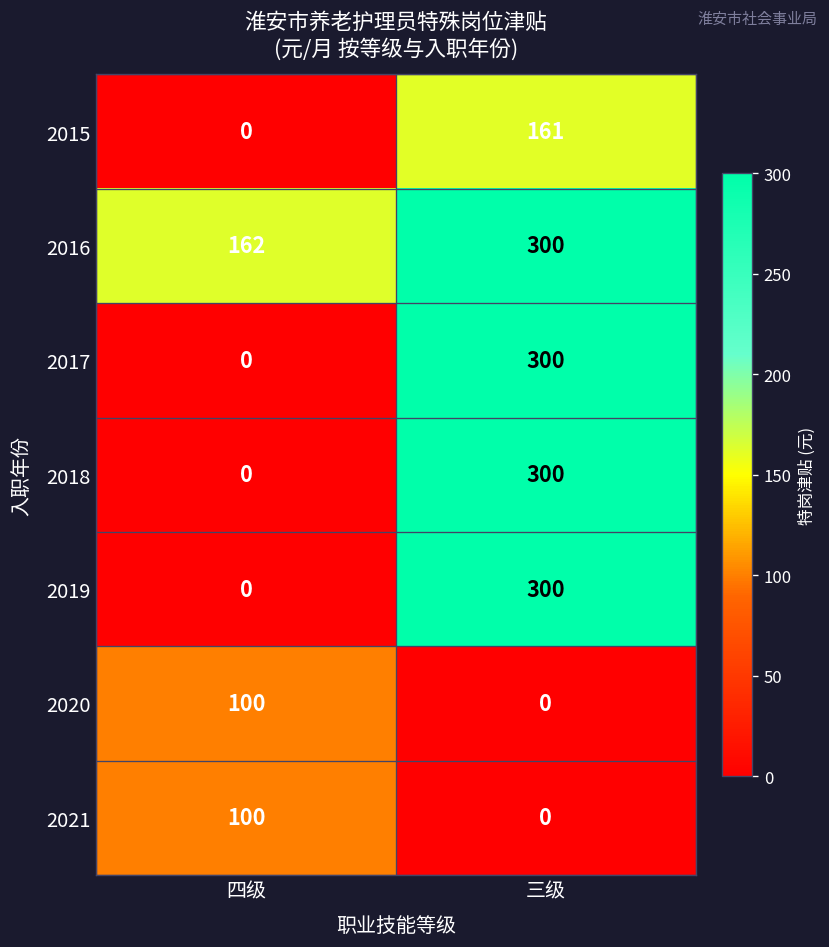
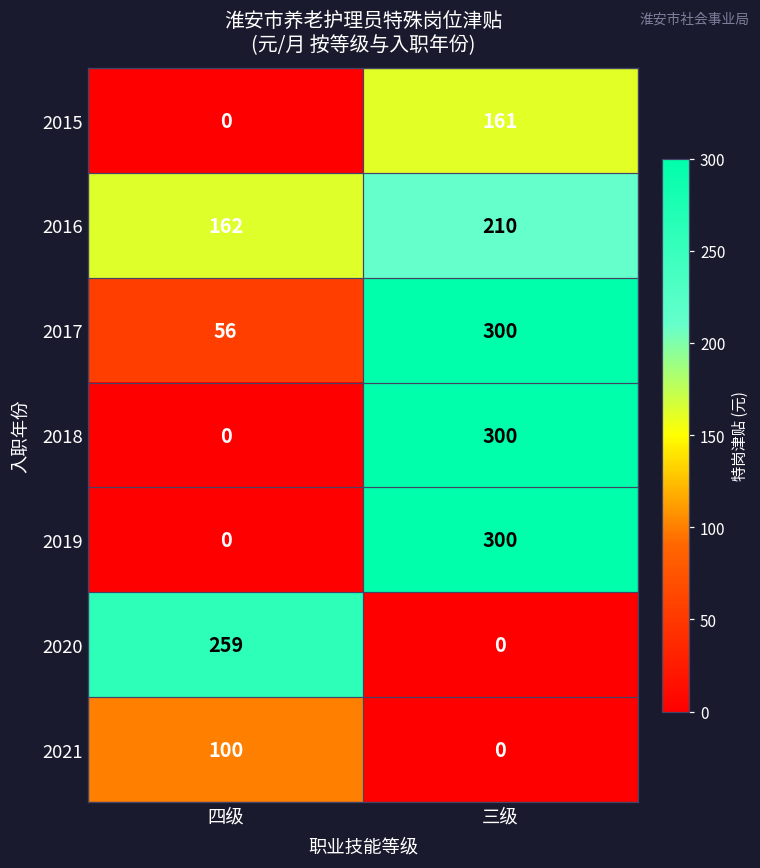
2016, 三级: 300 -> 210
2017, 四级: 0 -> 56
2020, 四级: 100 -> 259
